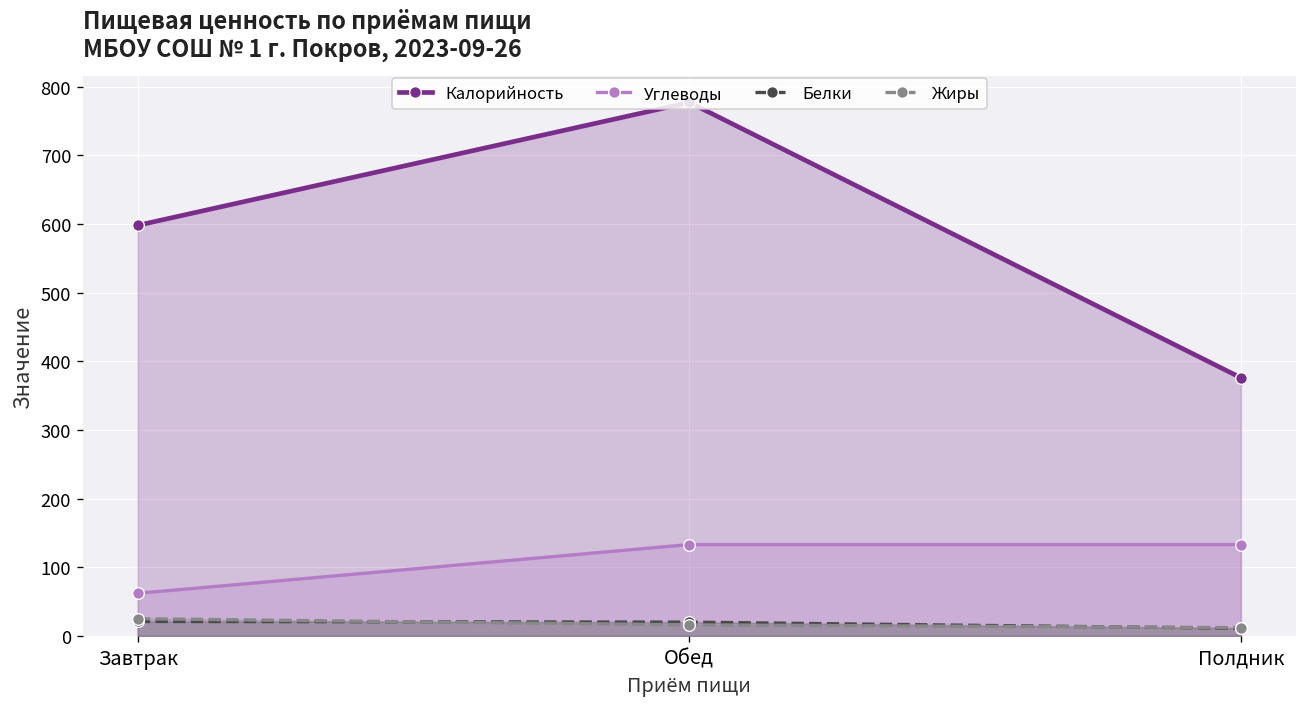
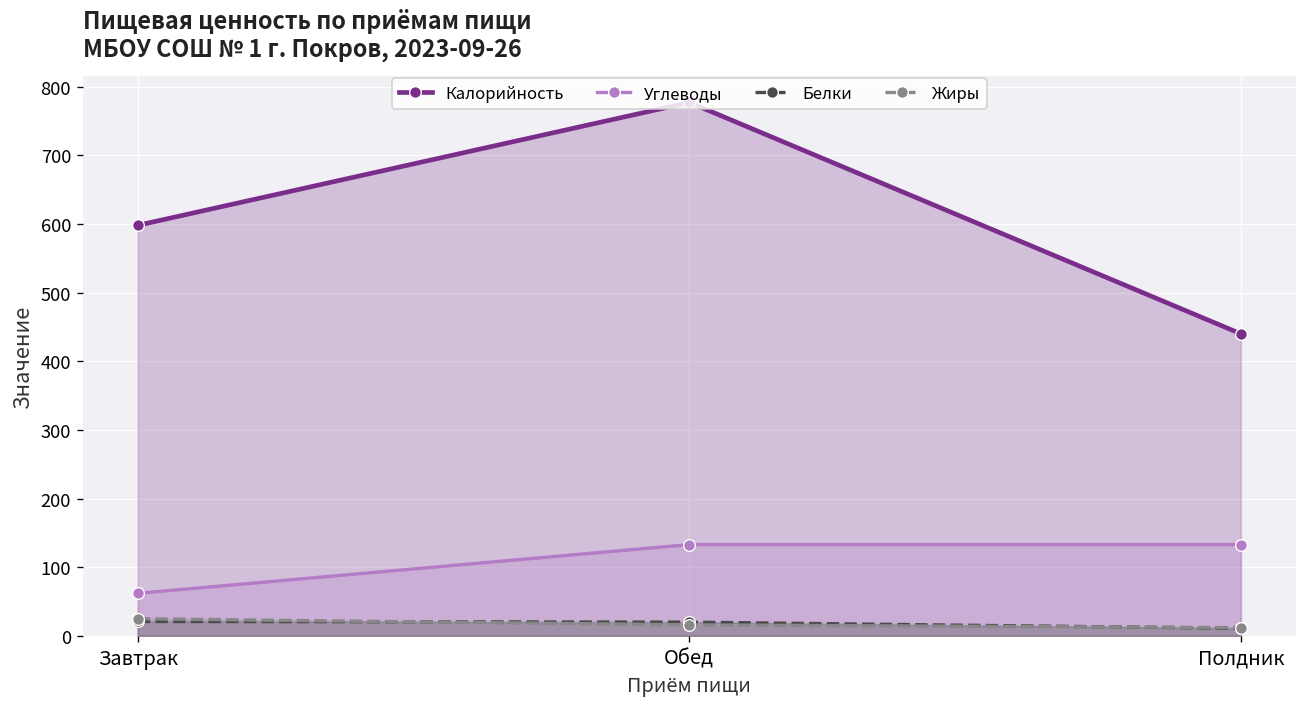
Калорийность, Полдник: 380 -> 440
